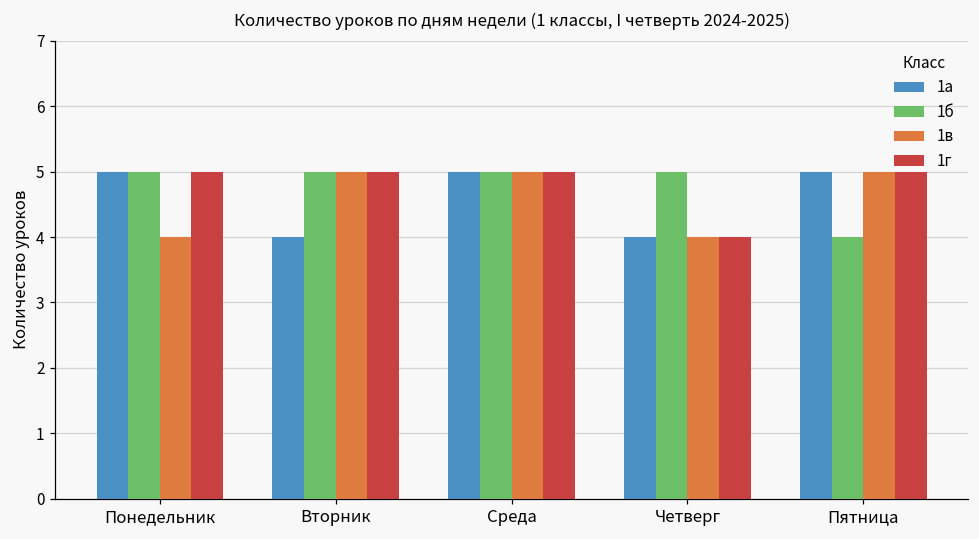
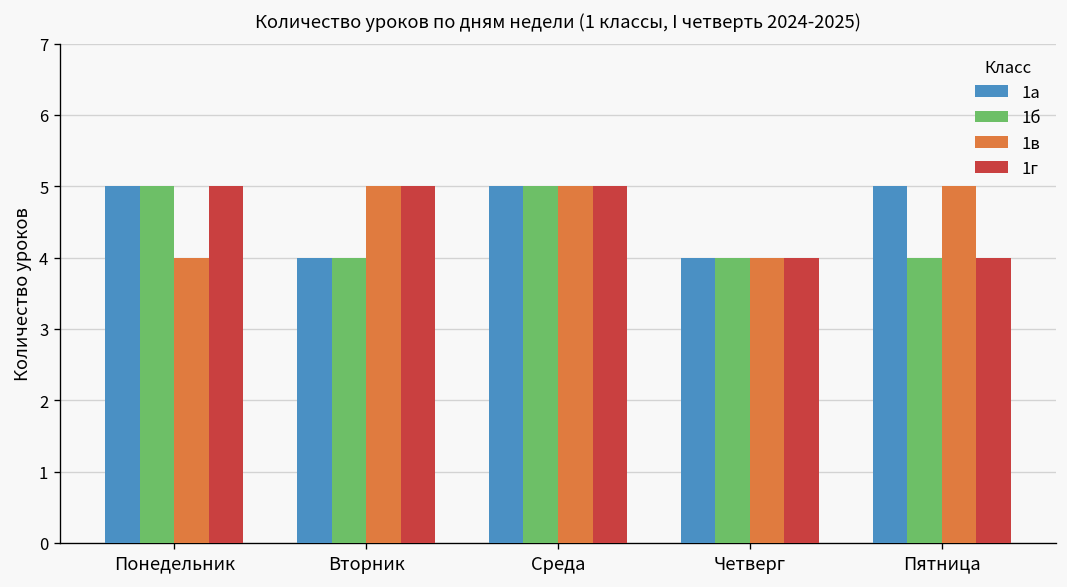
1б, Вторник: 5 -> 4
1б, Четверг: 5 -> 4
1г, Пятница: 5 -> 4
